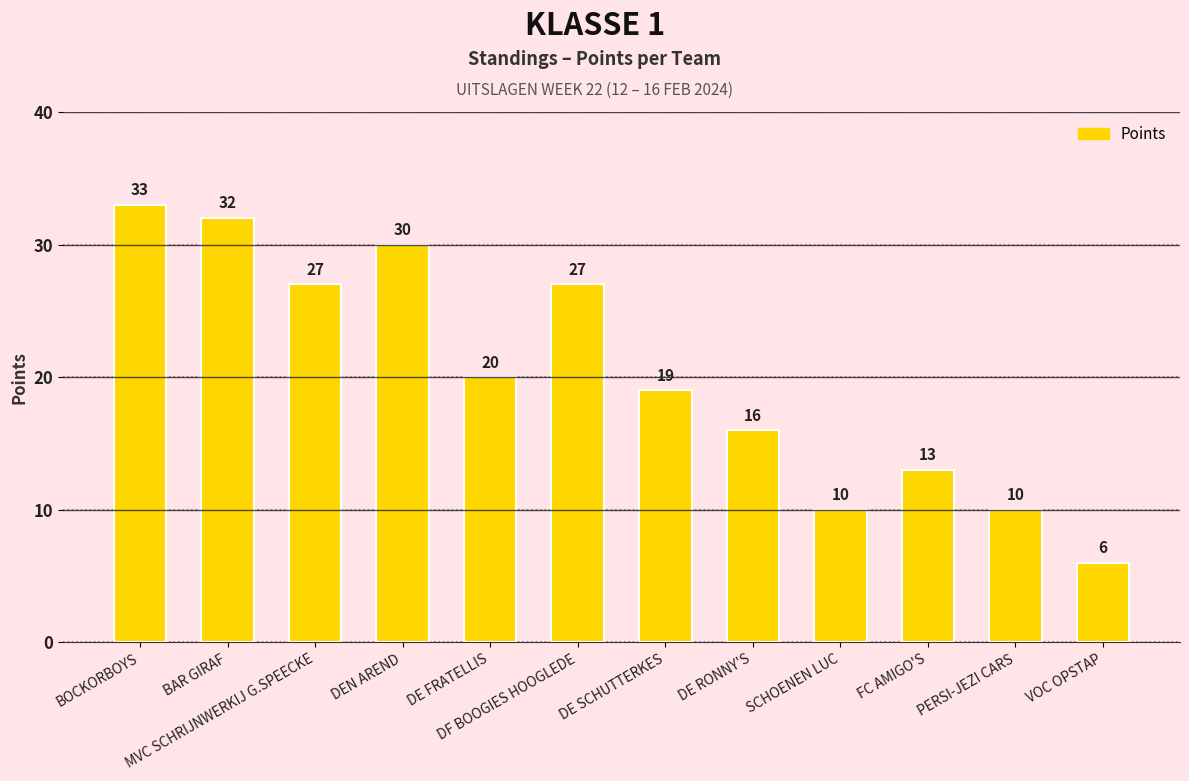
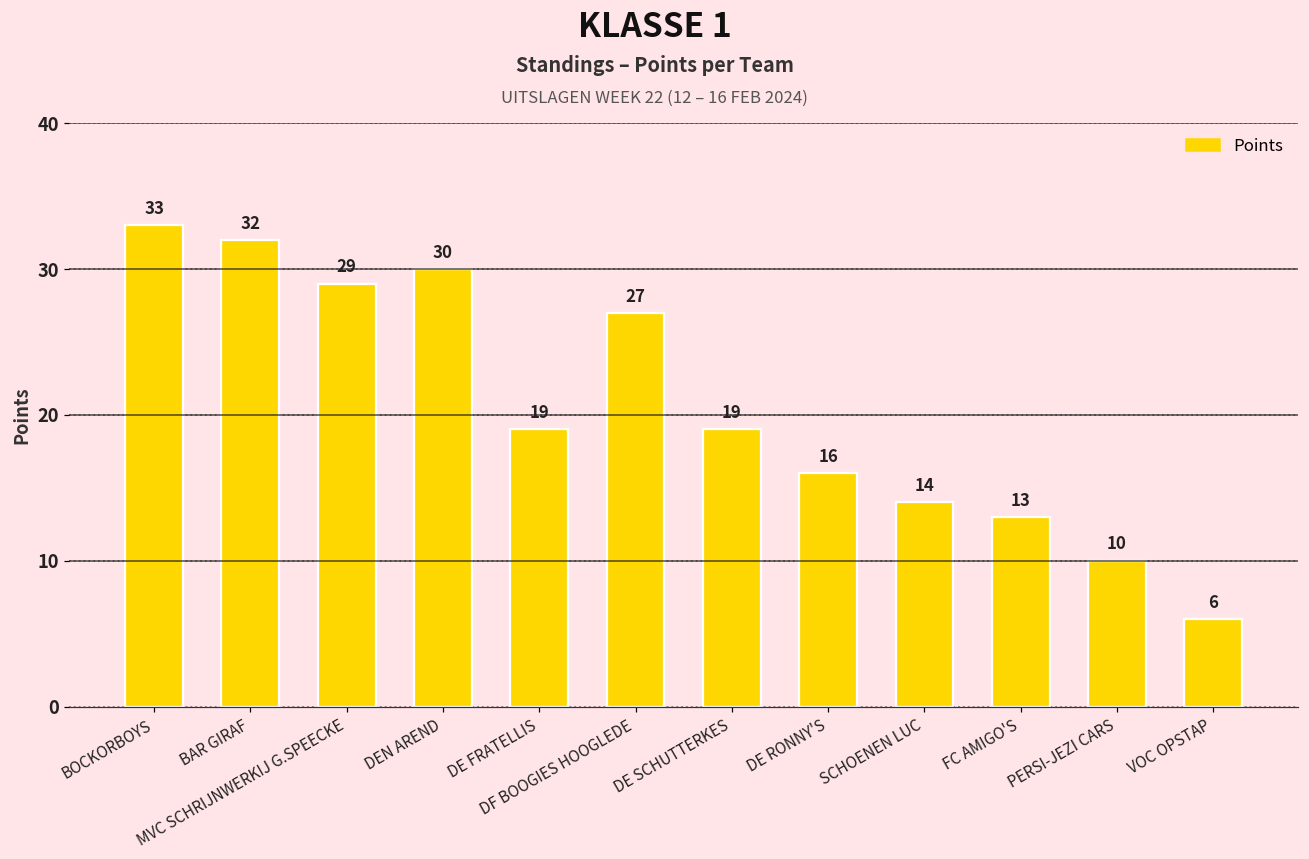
MVC SCHRIJNWERKIJ G.SPEECKE: 27 -> 29
DE FRATELLIS: 20 -> 19
SCHOENEN LUC: 10 -> 14
